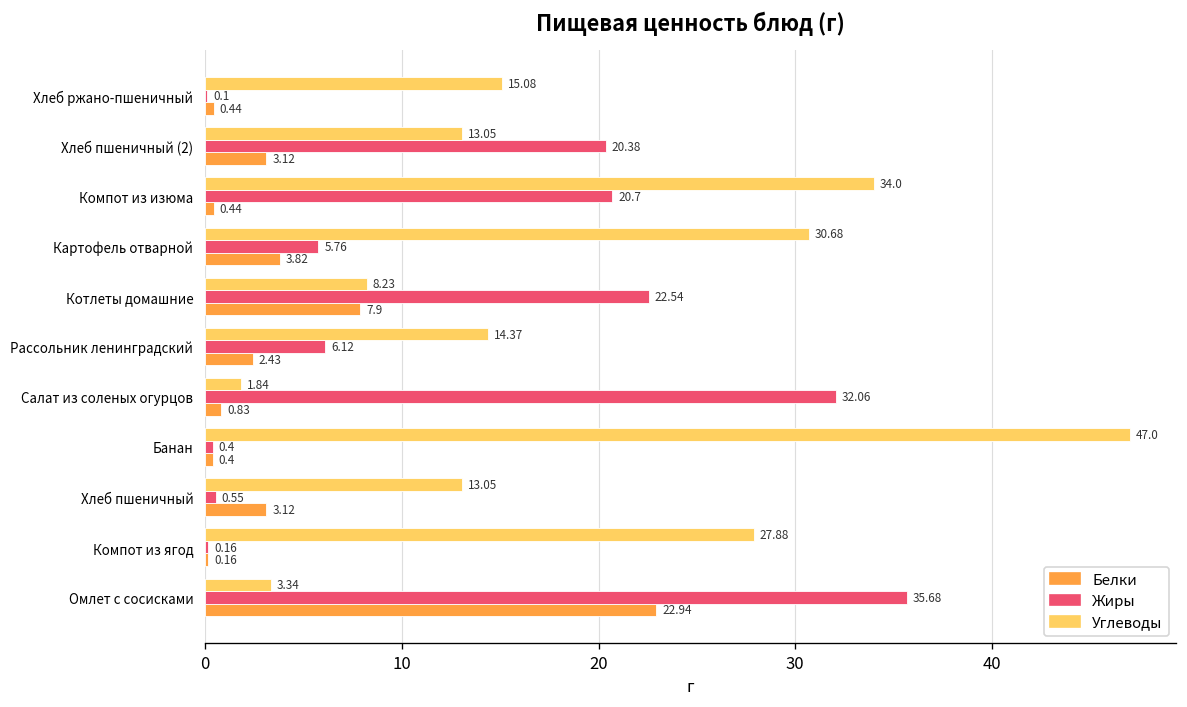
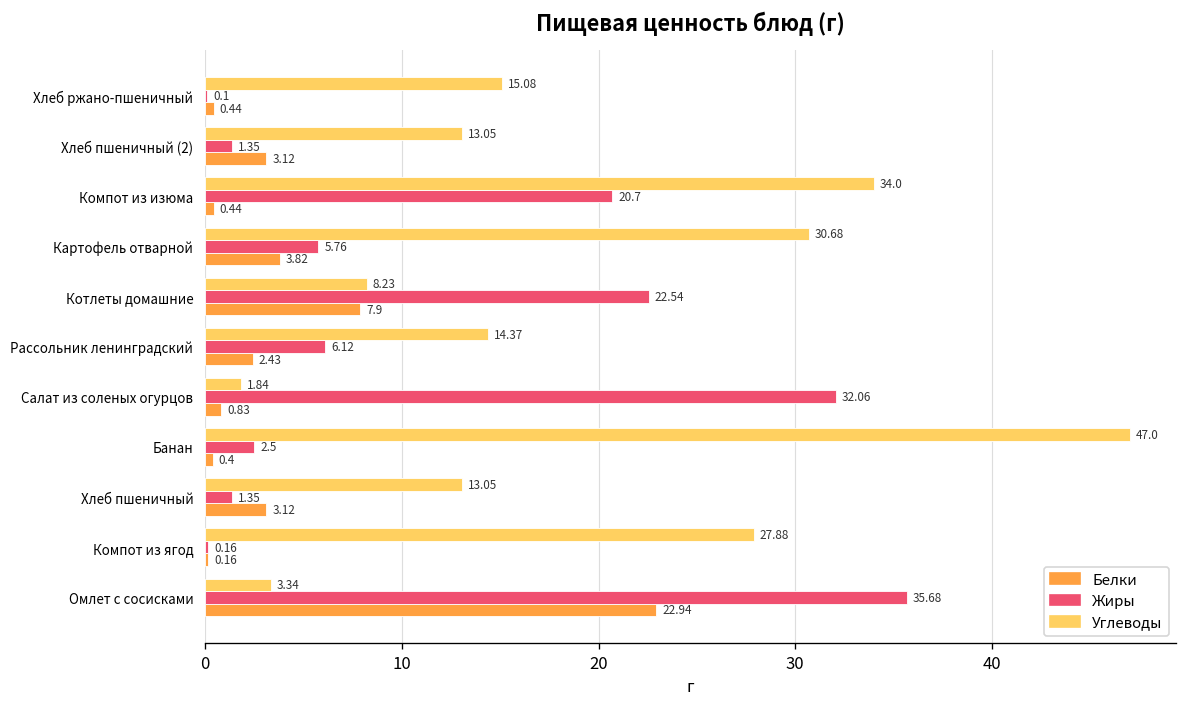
Жиры, Хлеб пшеничный (2): 20.38 -> 1.35
Жиры, Банан: 0.4 -> 2.5
Жиры, Хлеб пшеничный: 0.55 -> 1.35
